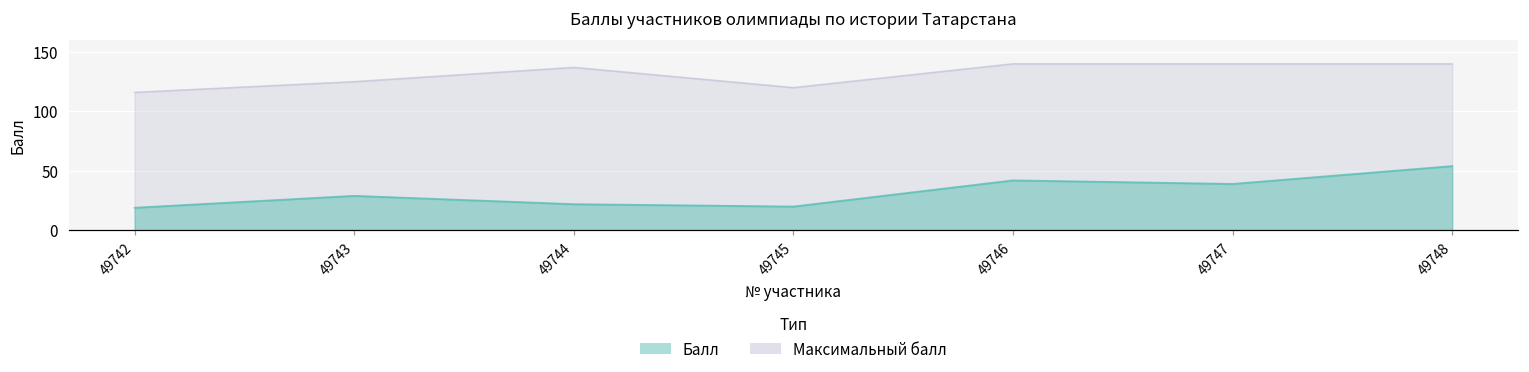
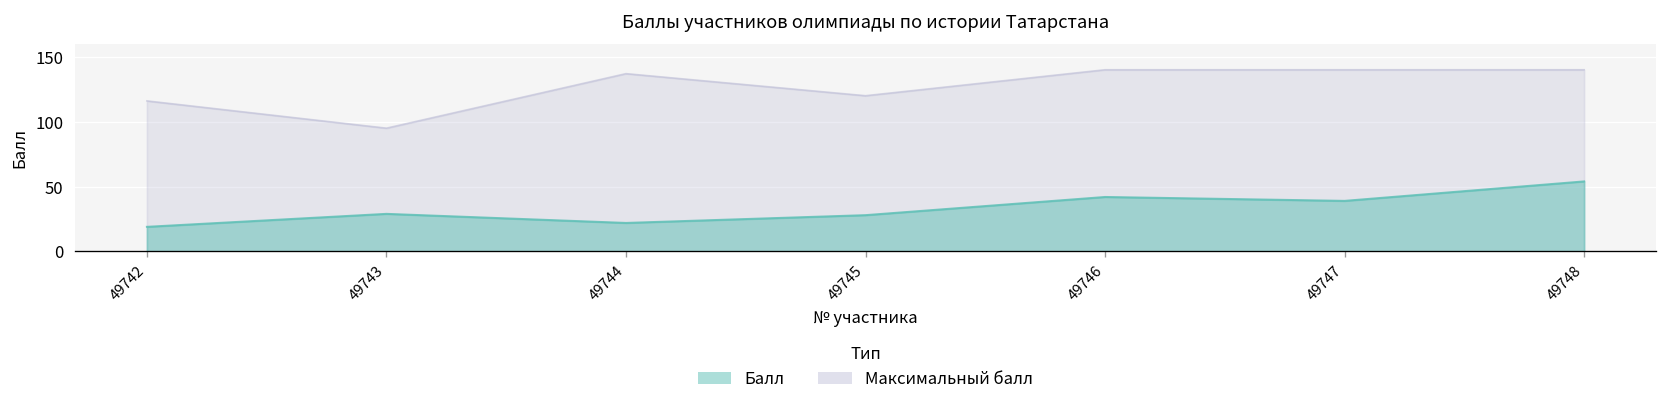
Максимальный балл, 49743: 125 -> 95
Балл, 49745: 20 -> 28
